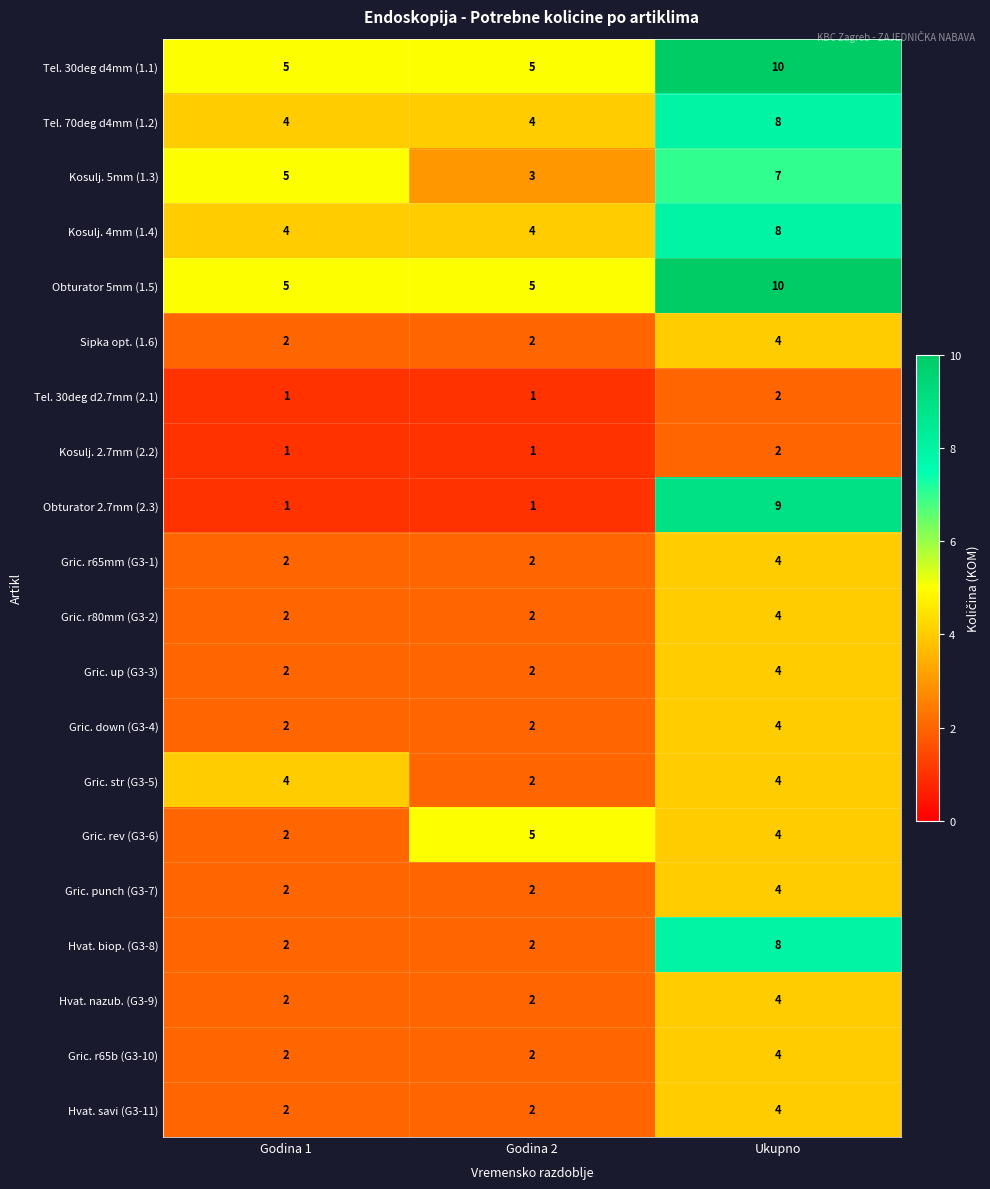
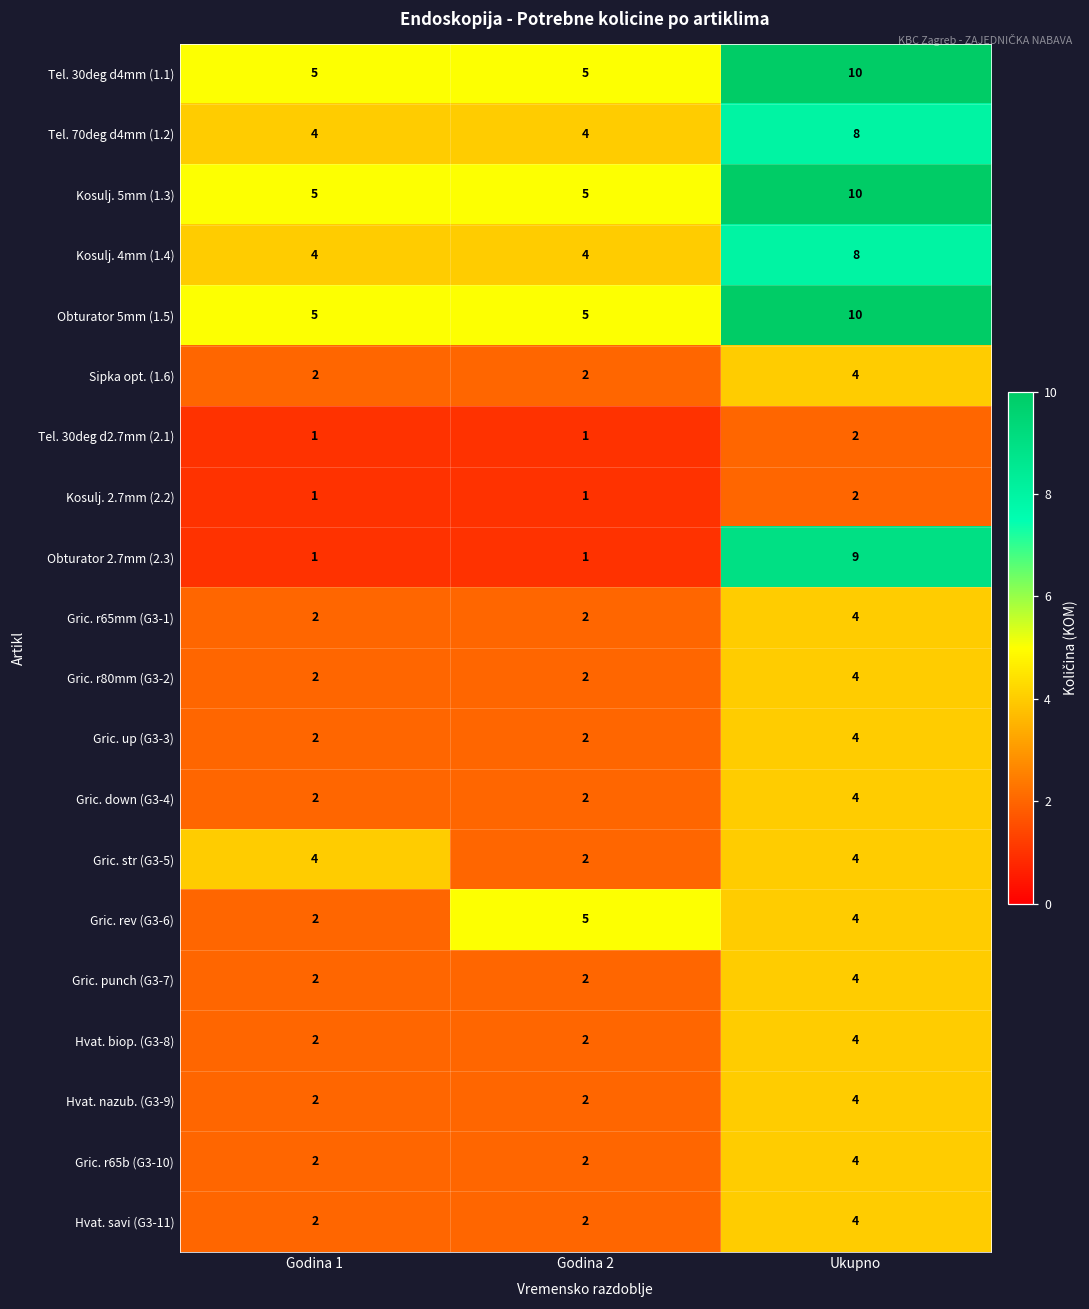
Kosulj. 5mm (1.3), Godina 2: 3 -> 5
Kosulj. 5mm (1.3), Ukupno: 7 -> 10
Hvat. biop. (G3-8), Ukupno: 8 -> 4
